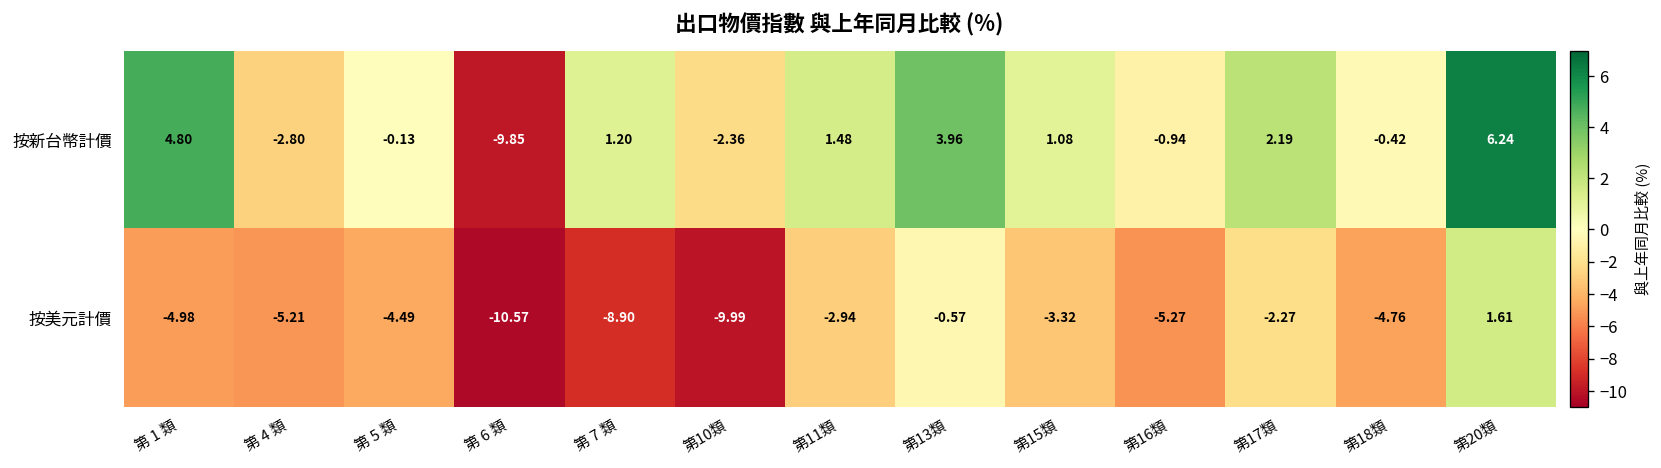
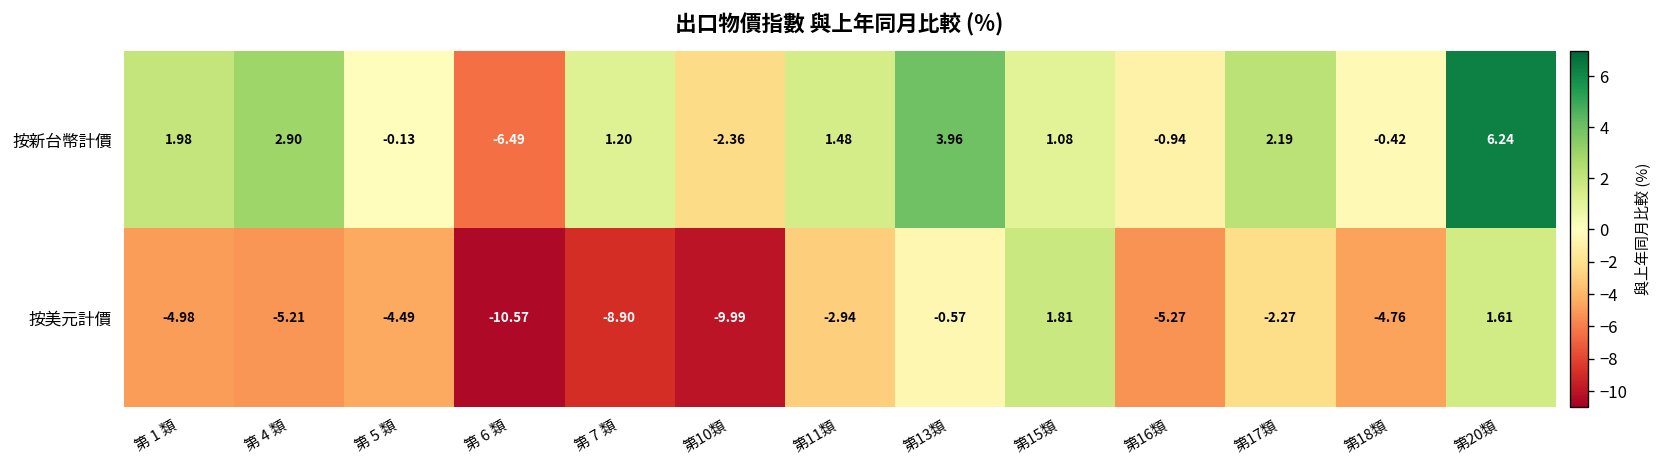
按新台幣計價, 第 1 類: 4.80 -> 1.98
按新台幣計價, 第 4 類: -2.80 -> 2.90
按新台幣計價, 第 6 類: -9.85 -> -6.49
按美元計價, 第15類: -3.32 -> 1.81
